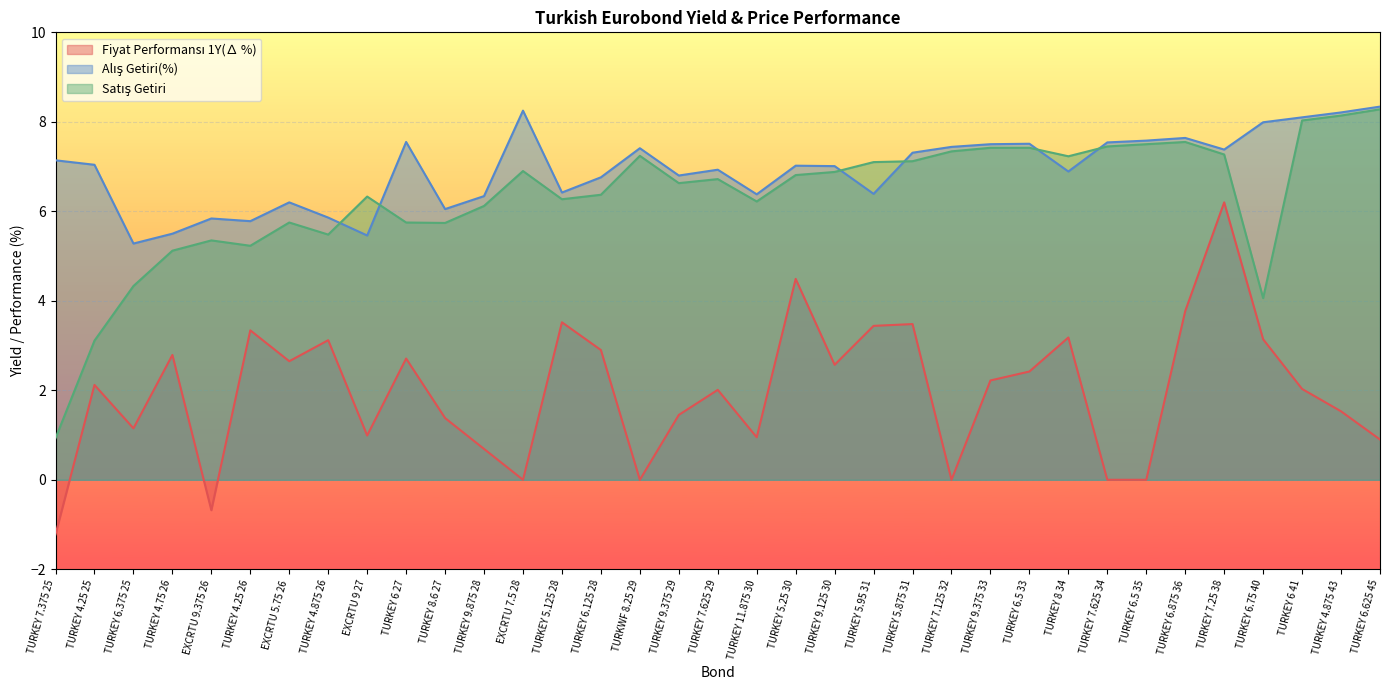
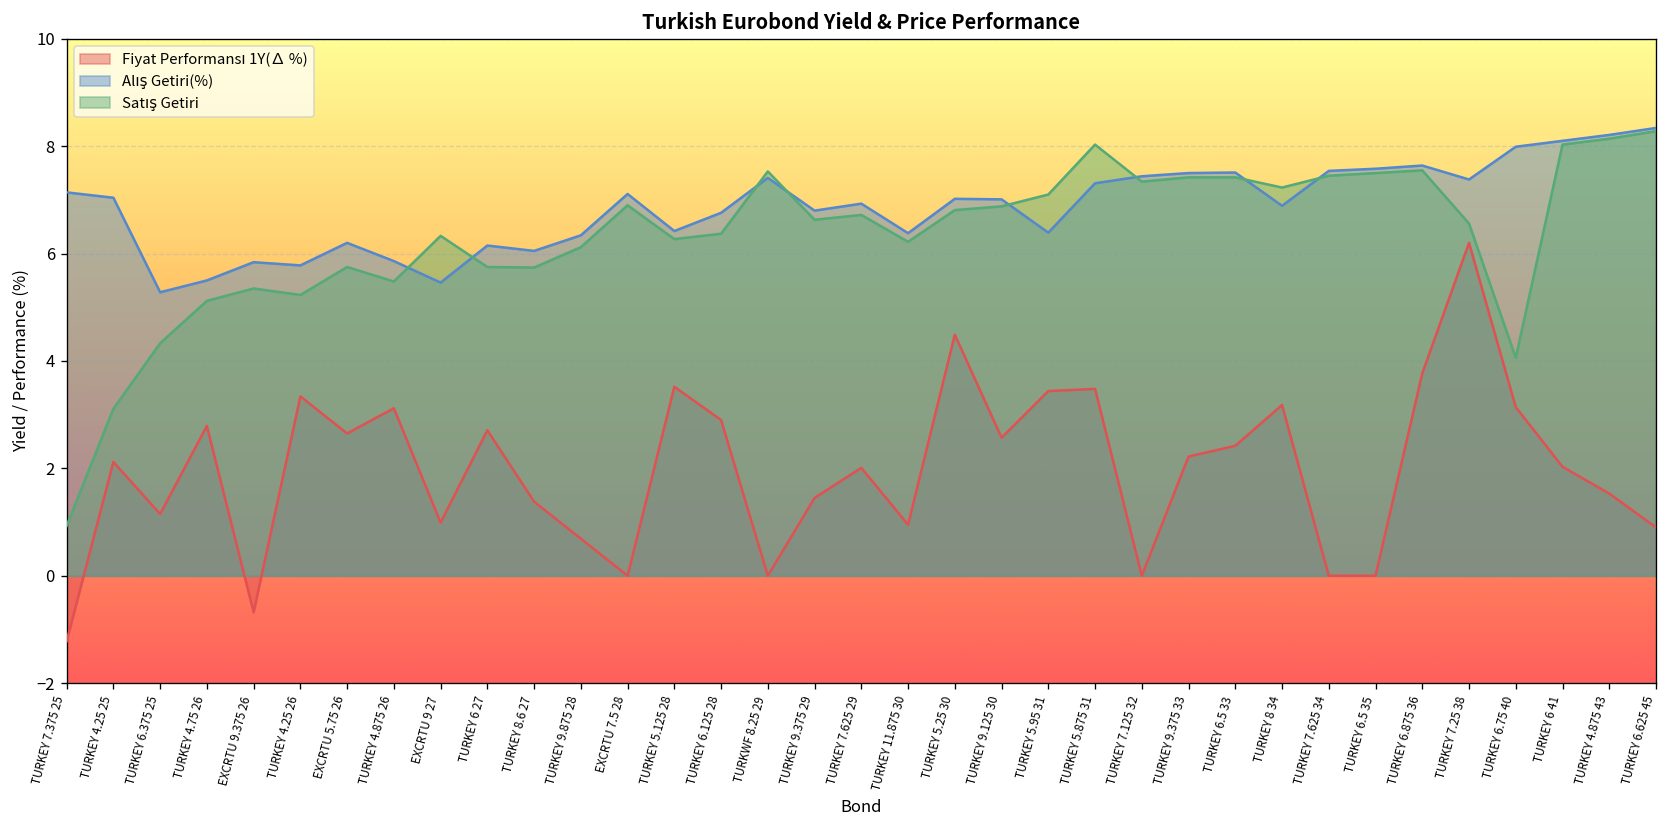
Alış Getiri(%), TURKEY 6 27: 7.6 -> 6.2
Alış Getiri(%), EXCRTU 7.5 28: 8.3 -> 7.1
Satış Getiri, TURKWF 8.25 29: 7.2 -> 7.5
Satış Getiri, TURKEY 5.875 31: 7.1 -> 8.0
Satış Getiri, TURKEY 7.25 38: 7.3 -> 6.6
